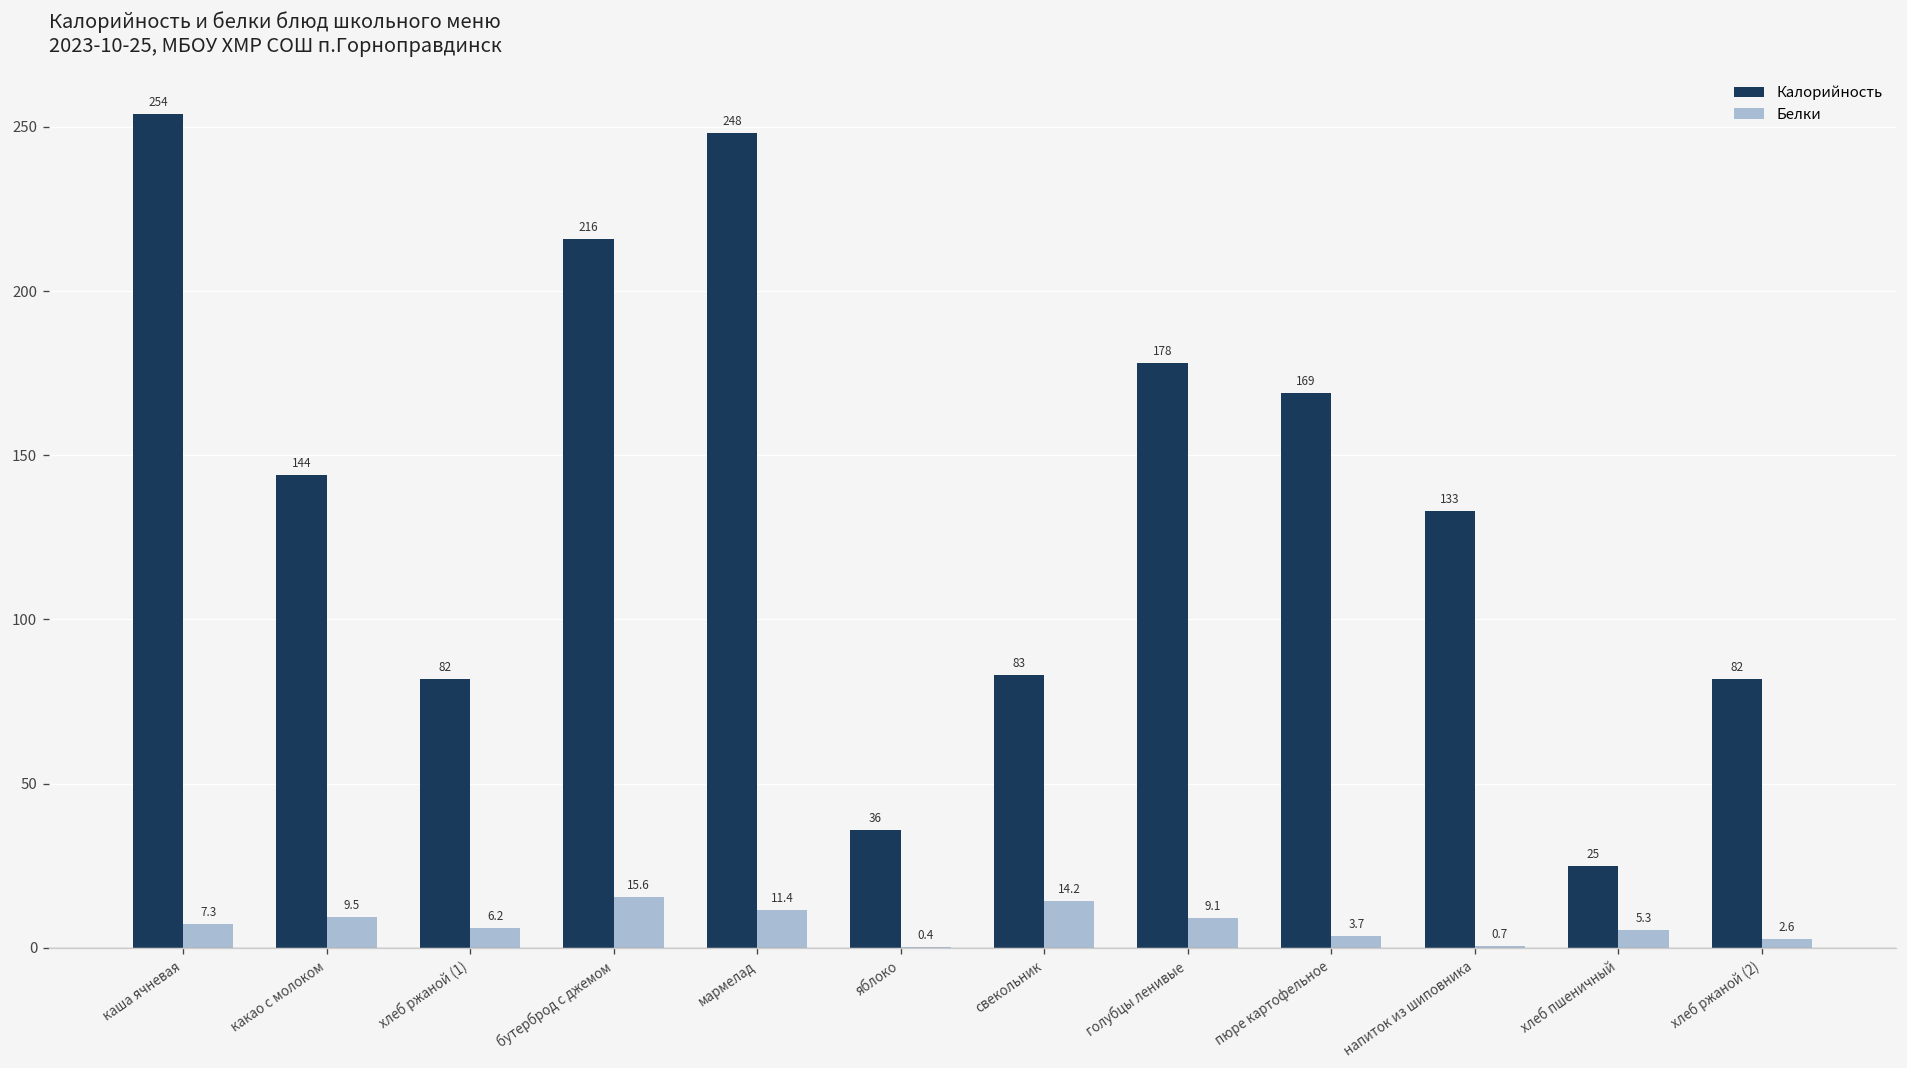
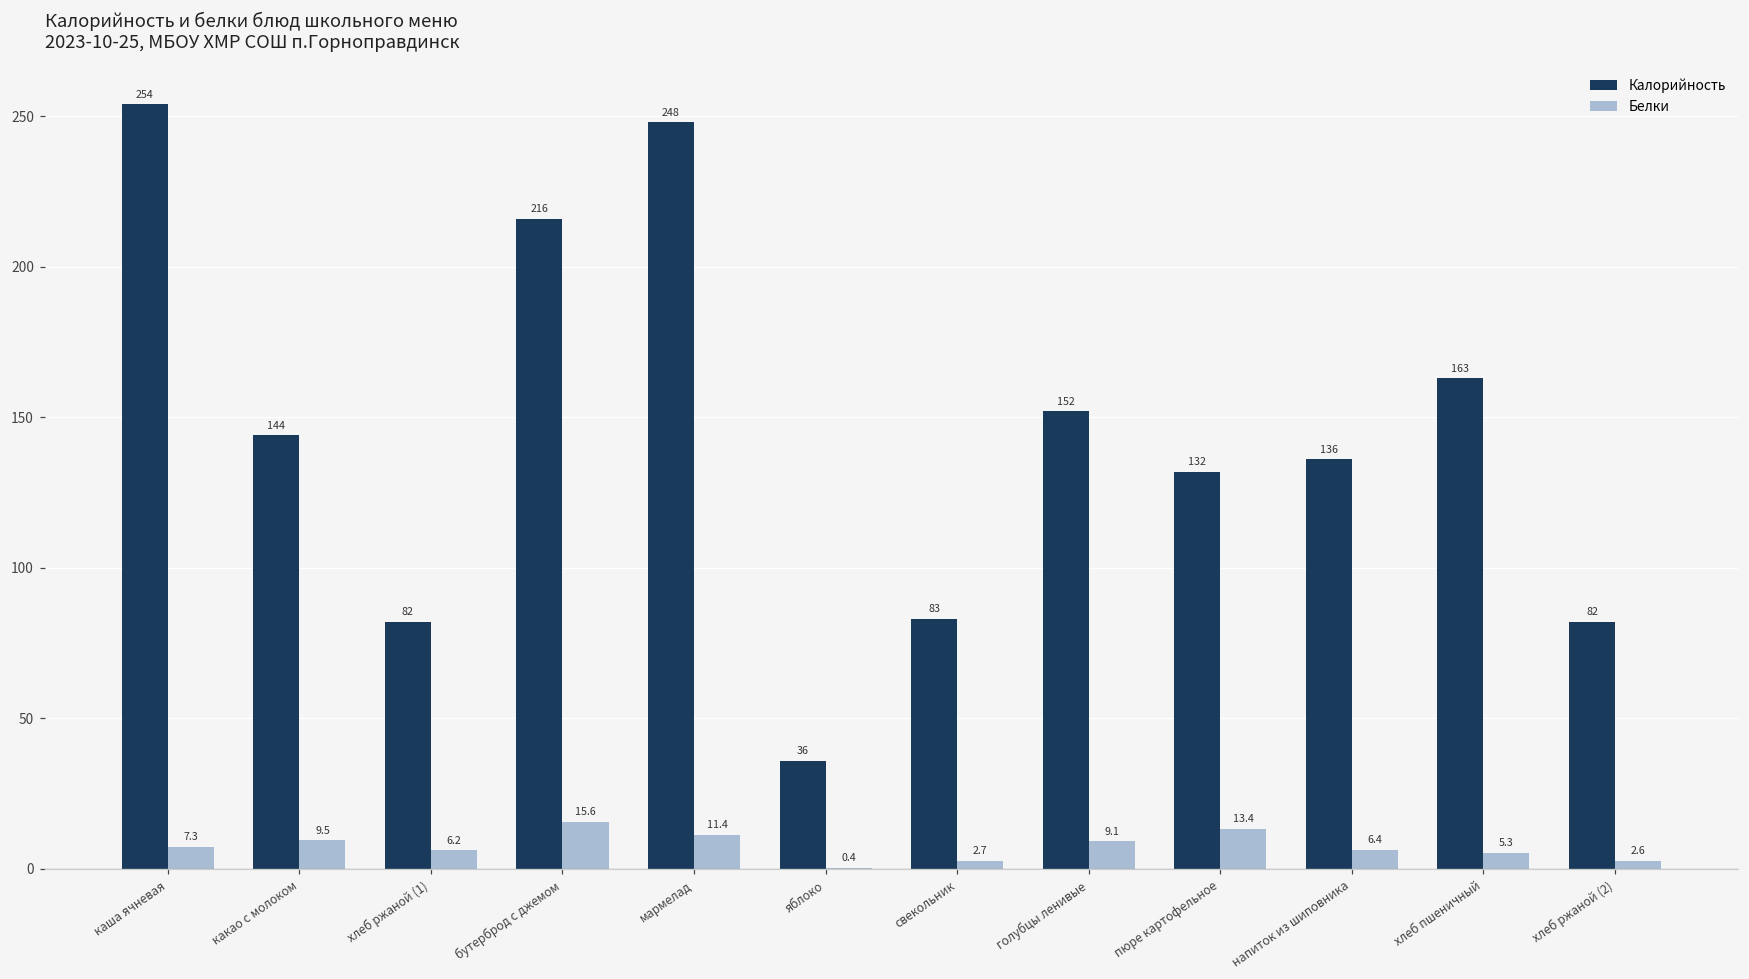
Белки, свекольник: 14.2 -> 2.7
Калорийность, голубцы ленивые: 178 -> 152
Калорийность, пюре картофельное: 169 -> 132
Белки, пюре картофельное: 3.7 -> 13.4
Калорийность, напиток из шиповника: 133 -> 136
Белки, напиток из шиповника: 0.7 -> 6.4
Калорийность, хлеб пшеничный: 25 -> 163
